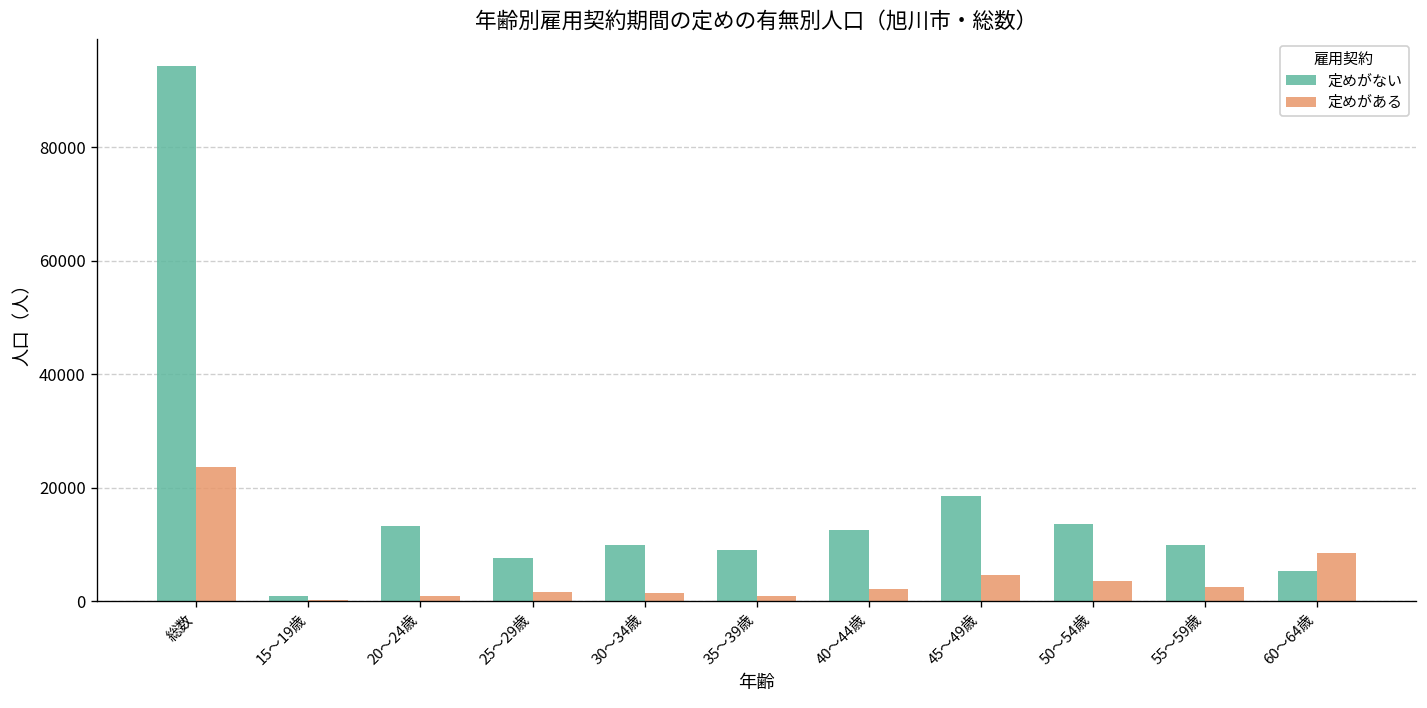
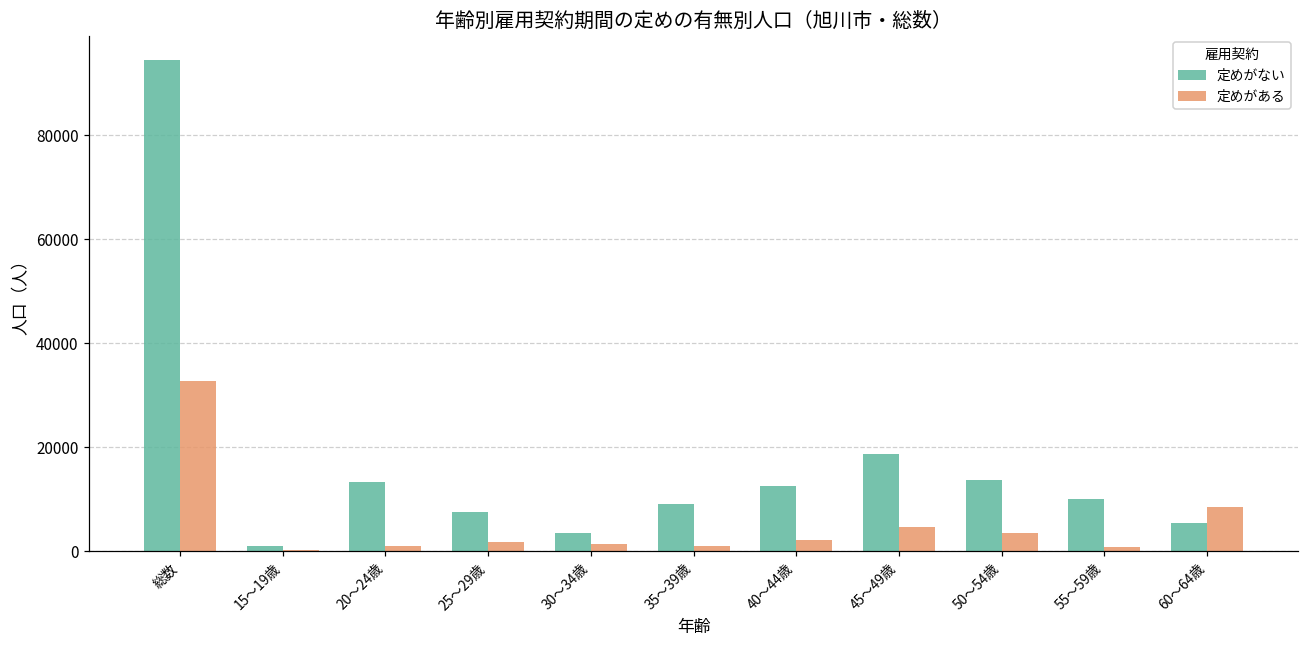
定めがある, 総数: 24000 -> 33000
定めがない, 30～34歳: 10000 -> 3000
定めがある, 55～59歳: 3000 -> 1000
